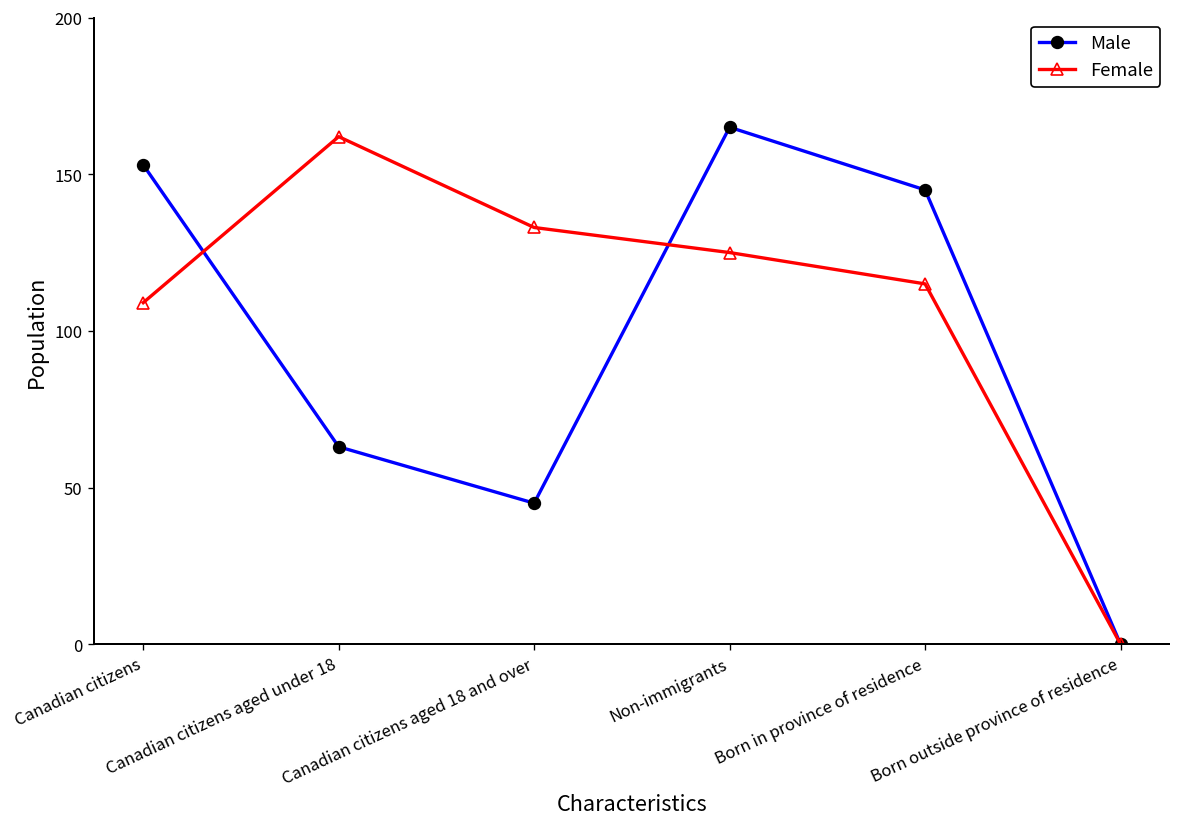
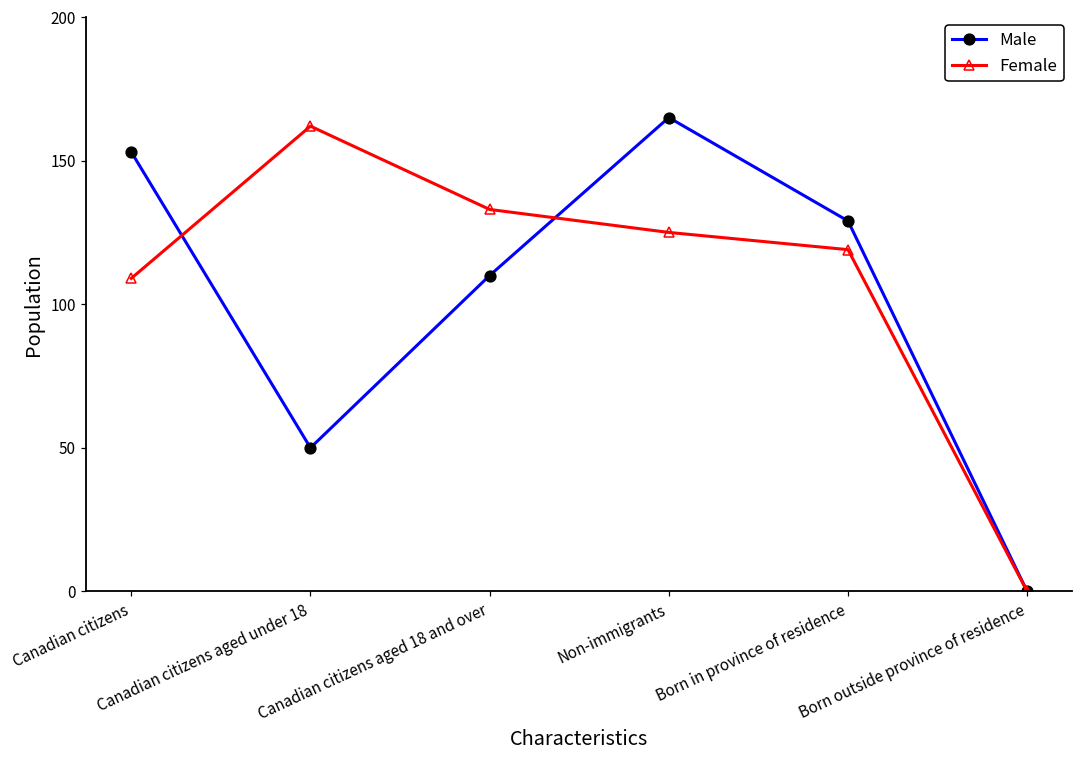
Male, Canadian citizens aged under 18: 63 -> 50
Male, Canadian citizens aged 18 and over: 45 -> 110
Male, Born in province of residence: 145 -> 129
Female, Born in province of residence: 115 -> 119
